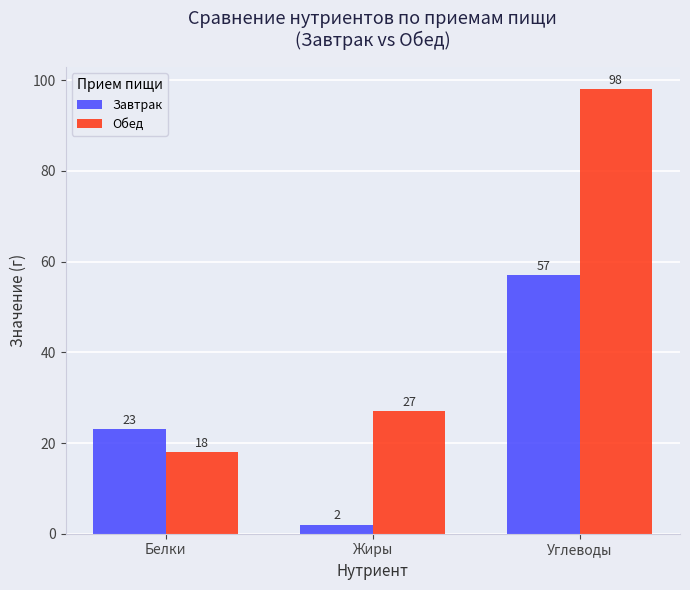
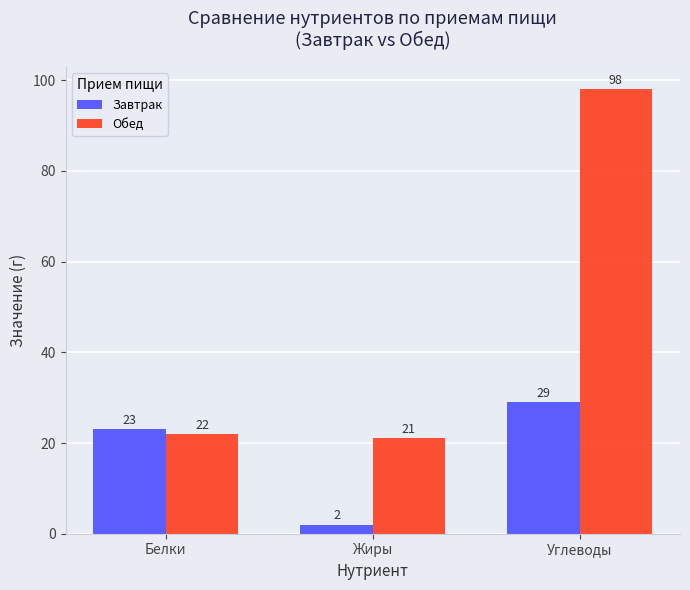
Обед, Белки: 18 -> 22
Обед, Жиры: 27 -> 21
Завтрак, Углеводы: 57 -> 29
